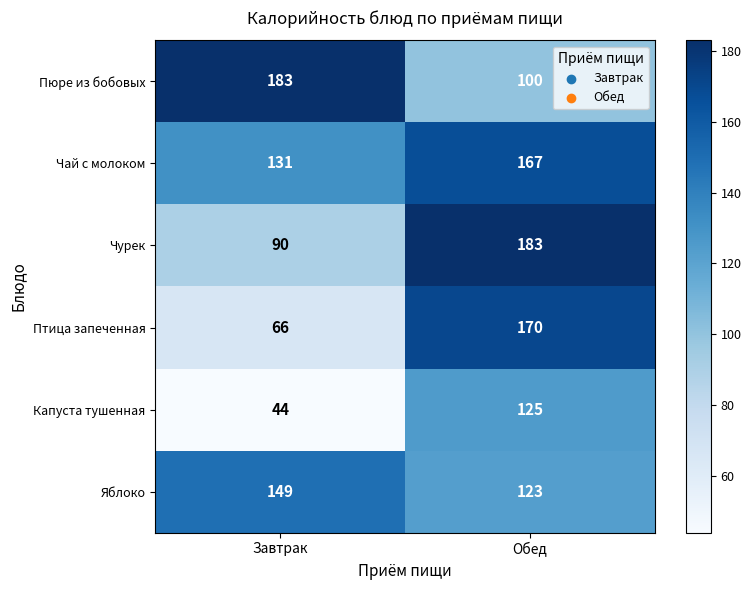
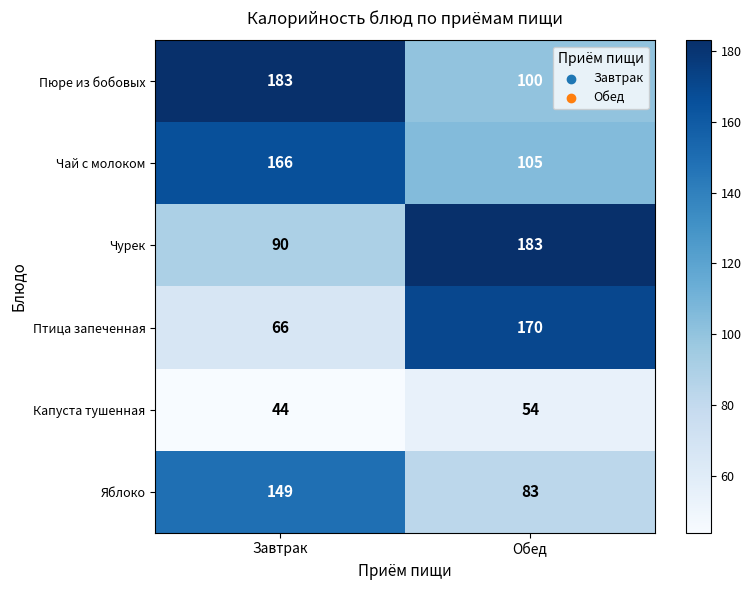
Чай с молоком, Завтрак: 131 -> 166
Чай с молоком, Обед: 167 -> 105
Капуста тушенная, Обед: 125 -> 54
Яблоко, Обед: 123 -> 83
